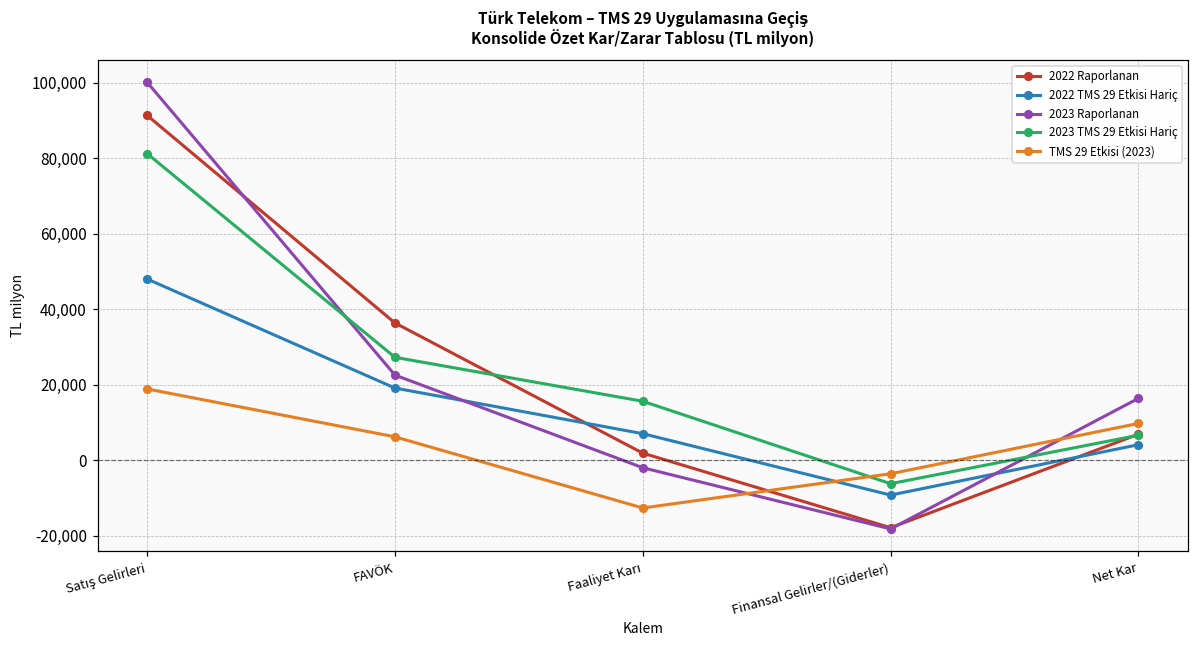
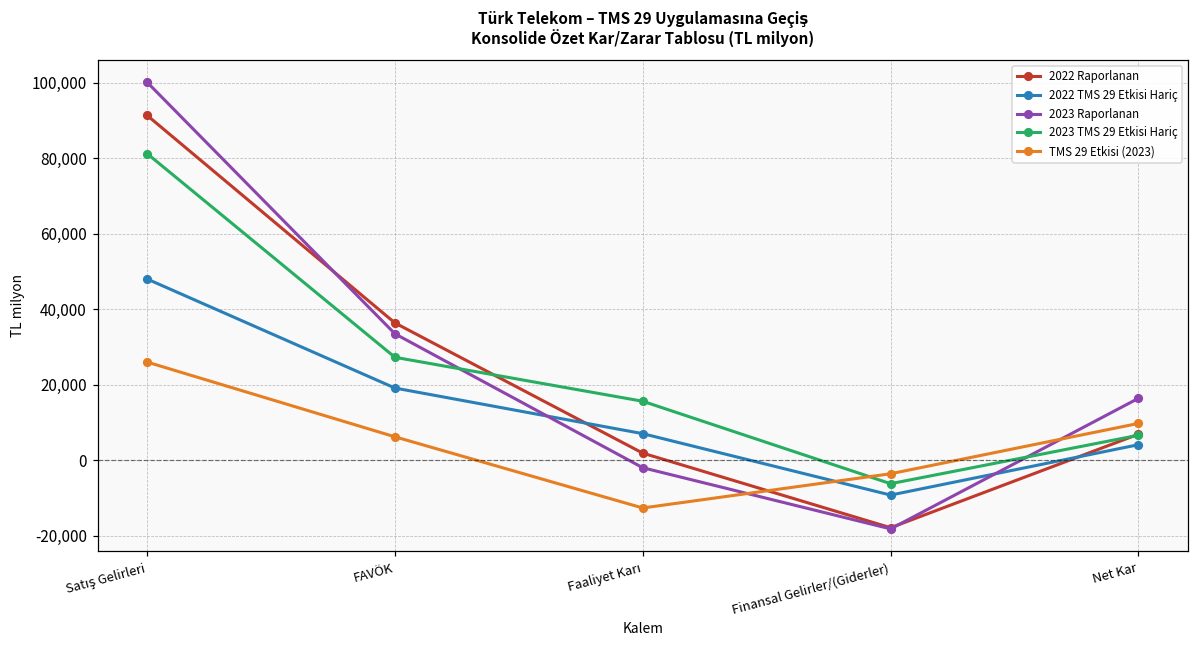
TMS 29 Etkisi (2023), Satış Gelirleri: 19,000 -> 26,000
2023 Raporlanan, FAVÖK: 23,000 -> 34,000
